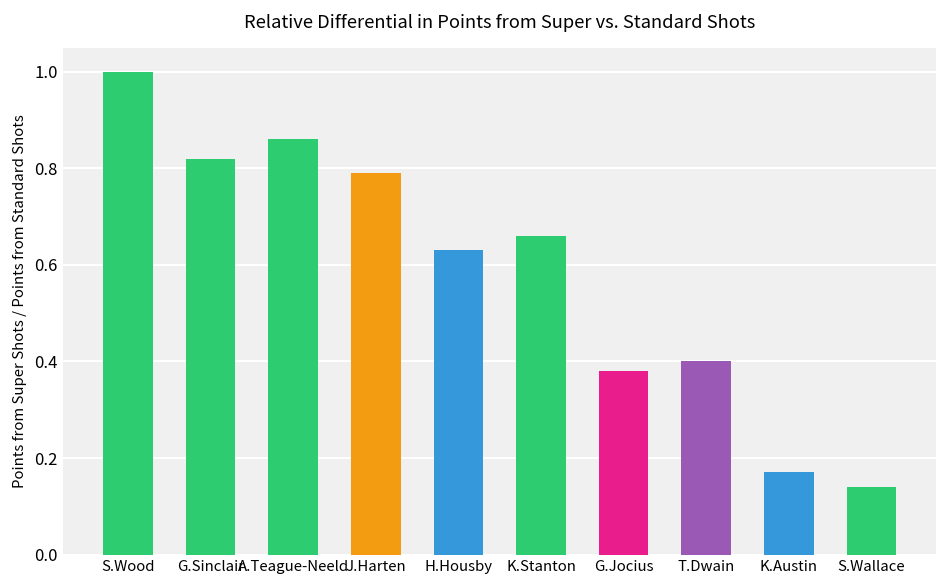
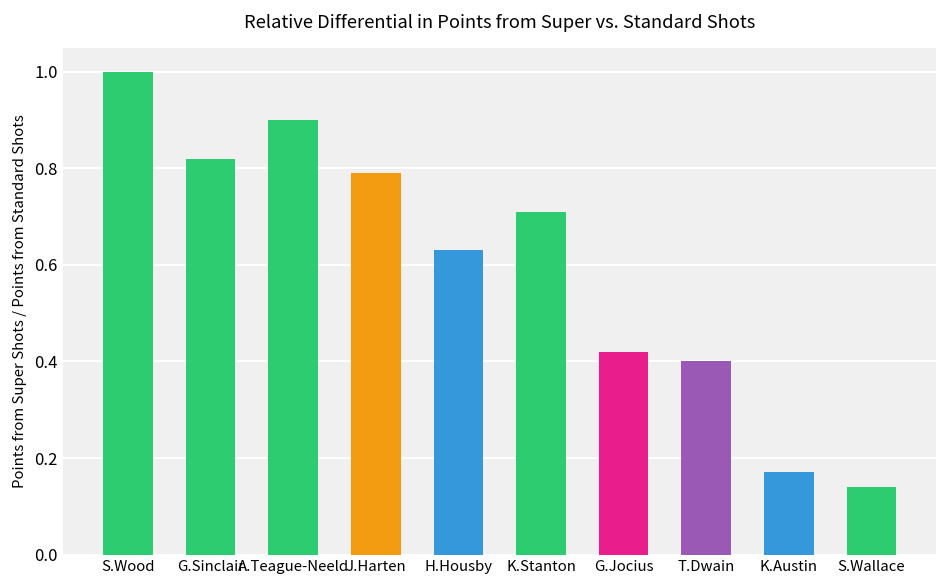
A.Teague-Neeld: 0.86 -> 0.90
K.Stanton: 0.66 -> 0.71
G.Jocius: 0.38 -> 0.42
